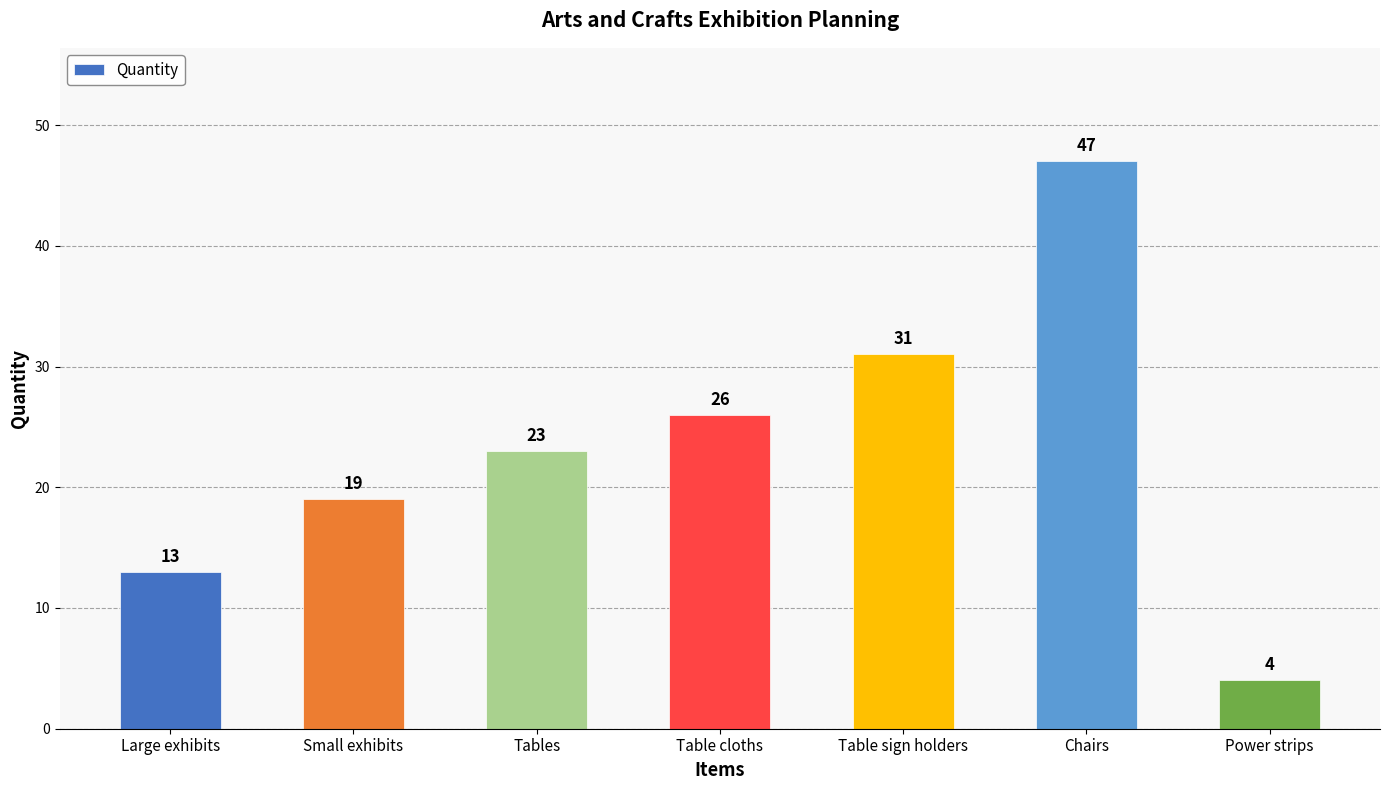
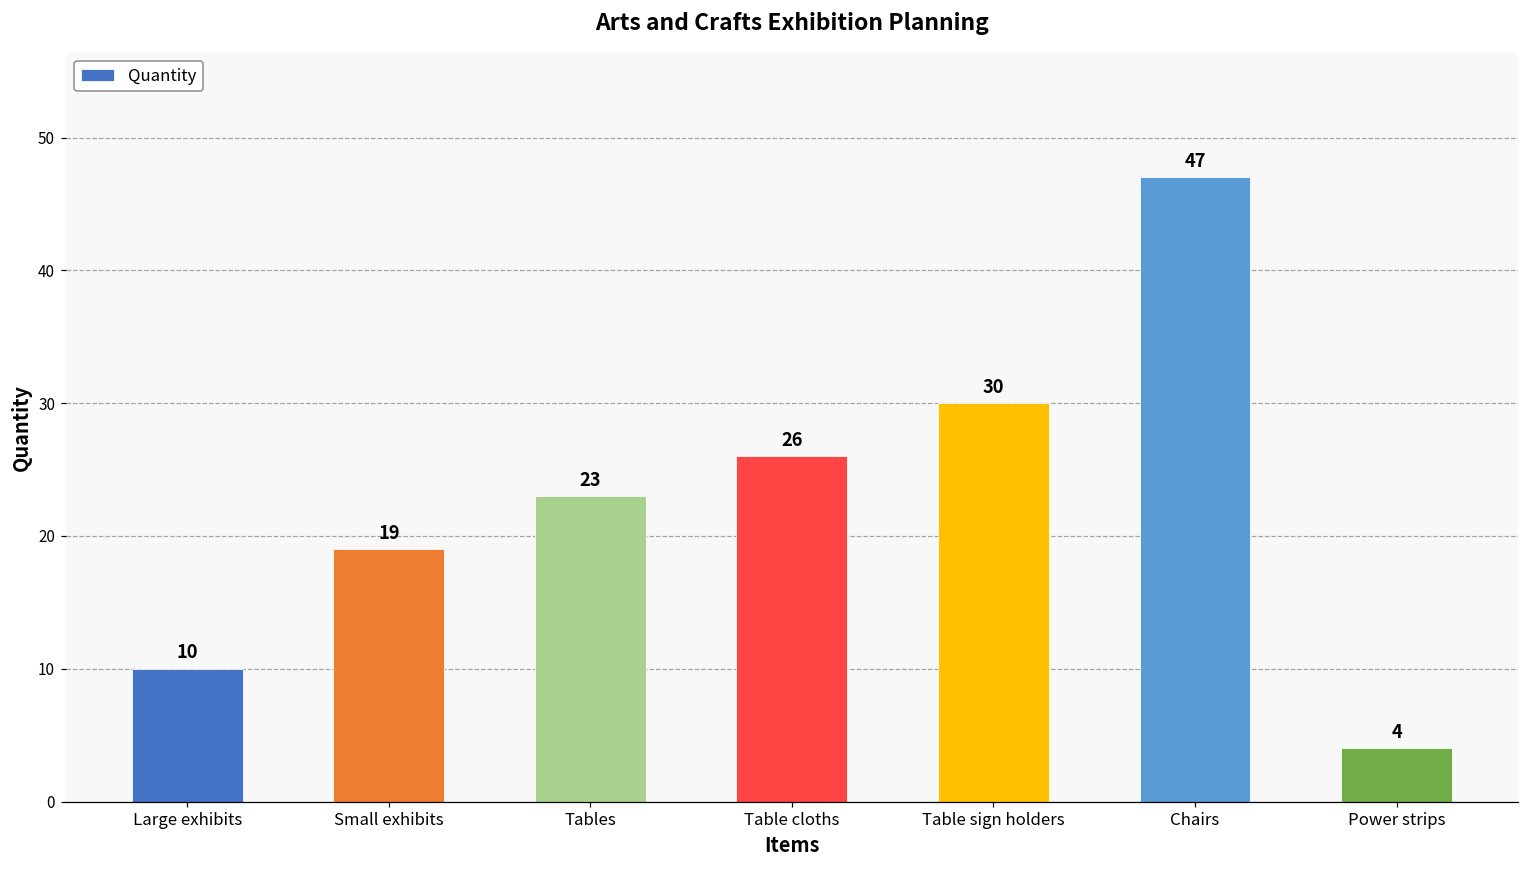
Large exhibits: 13 -> 10
Table sign holders: 31 -> 30
